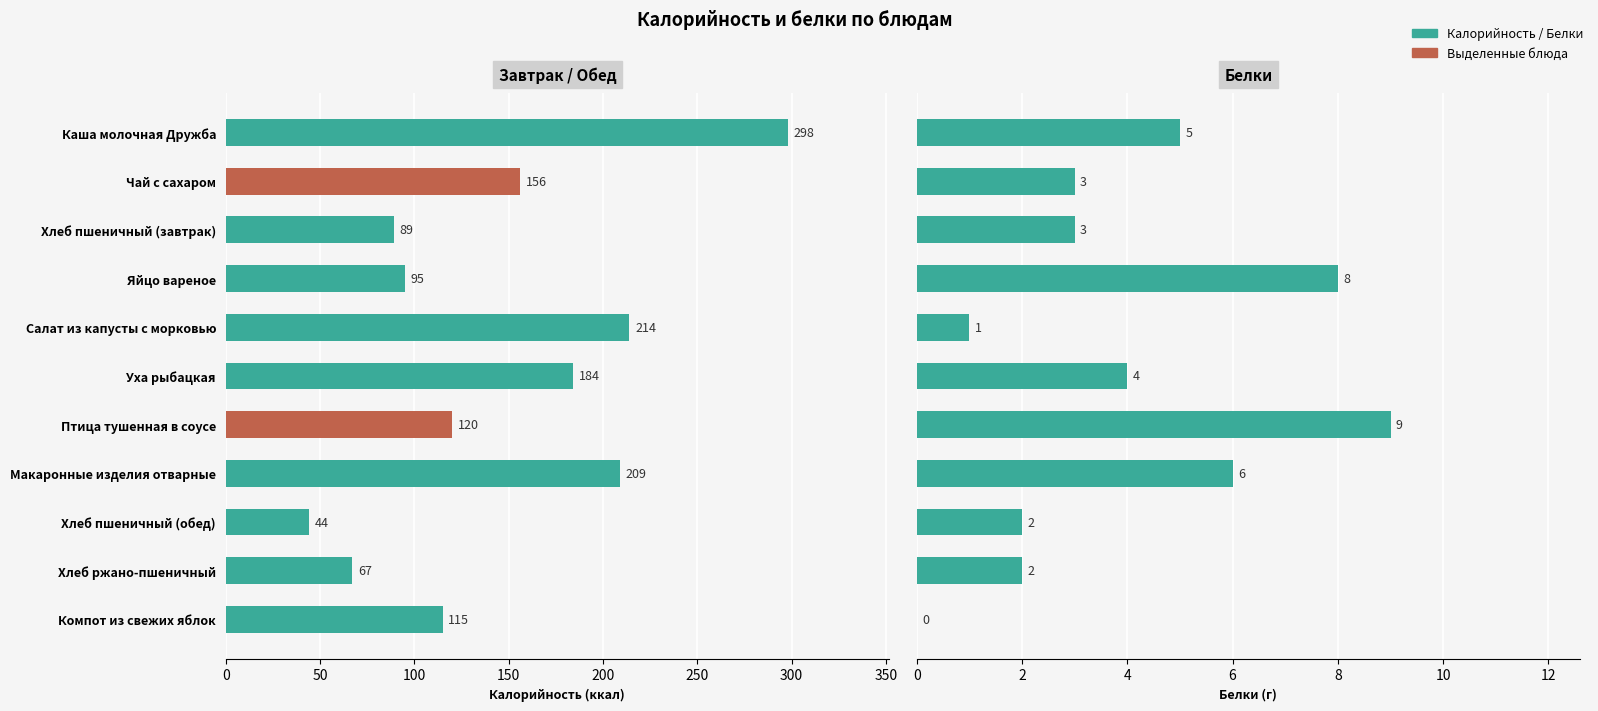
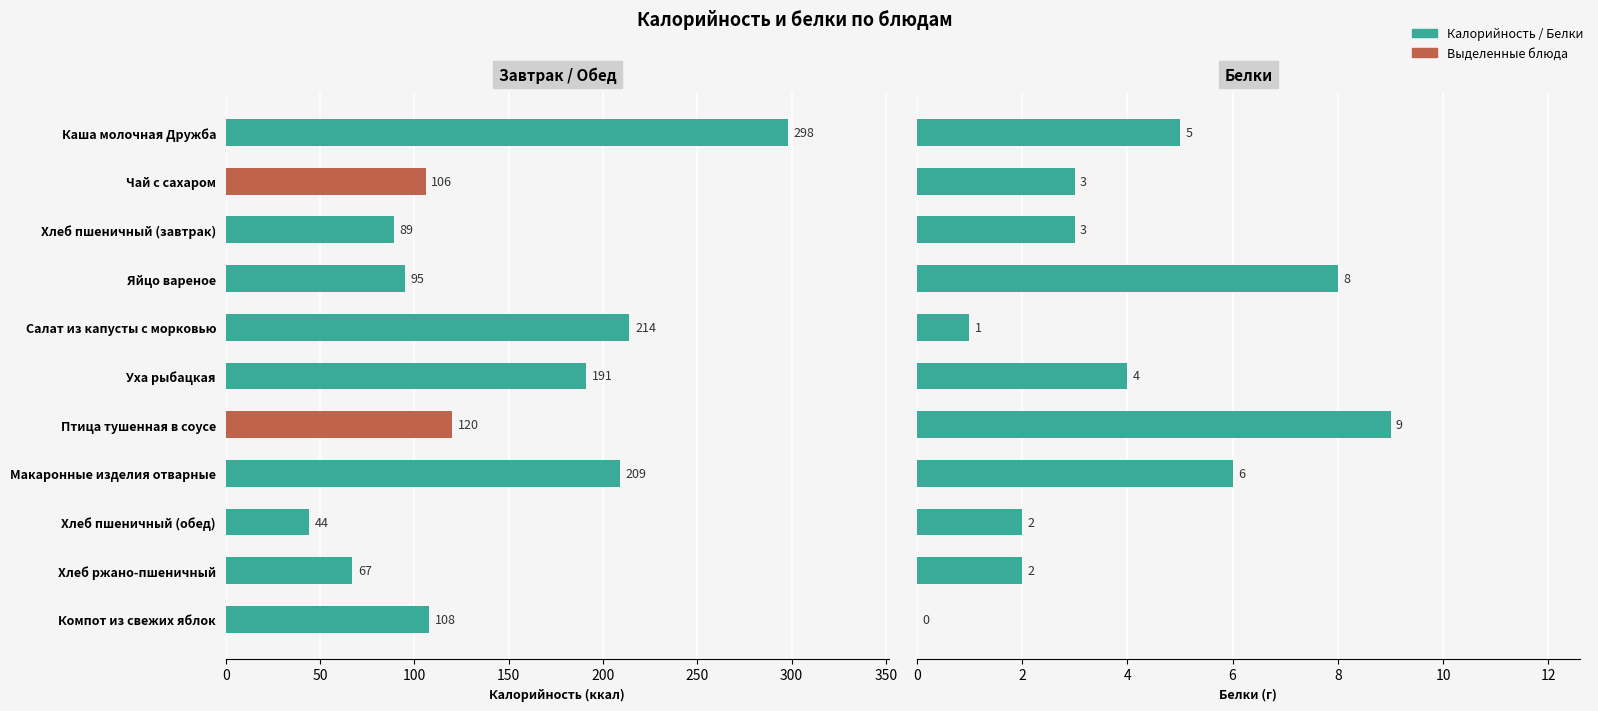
Завтрак / Обед, Чай с сахаром: 156 -> 106
Завтрак / Обед, Уха рыбацкая: 184 -> 191
Завтрак / Обед, Компот из свежих яблок: 115 -> 108
